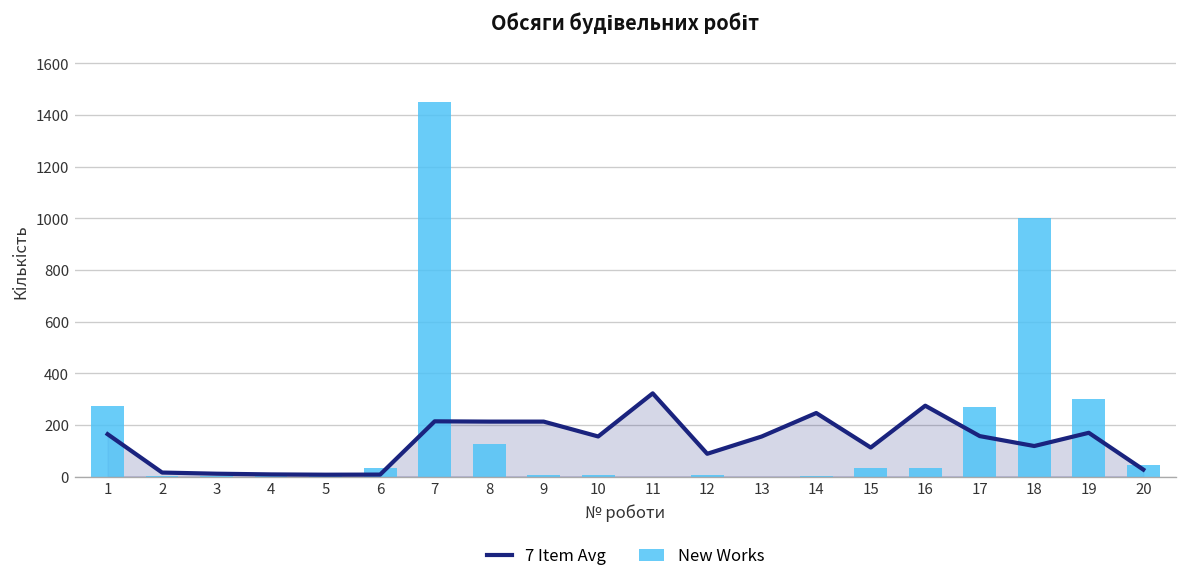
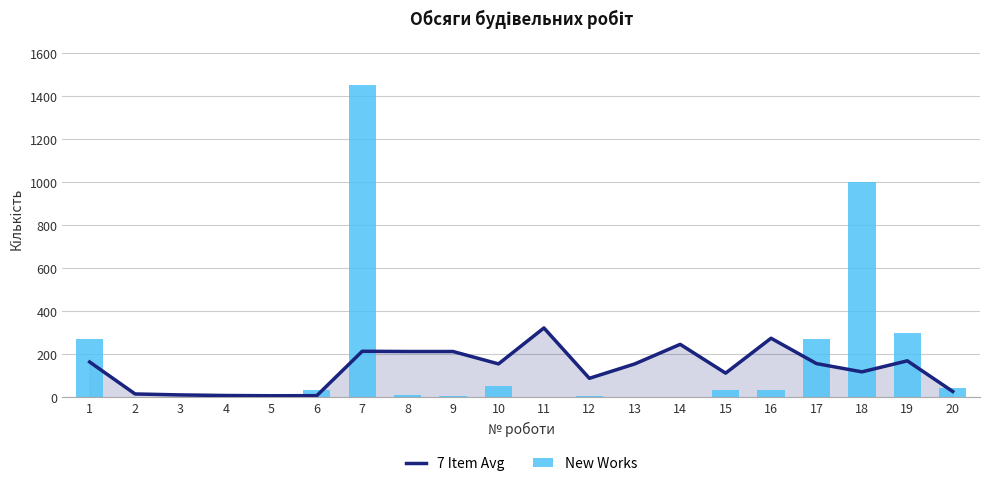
New Works, 8: 130 -> 10
New Works, 10: 10 -> 50
